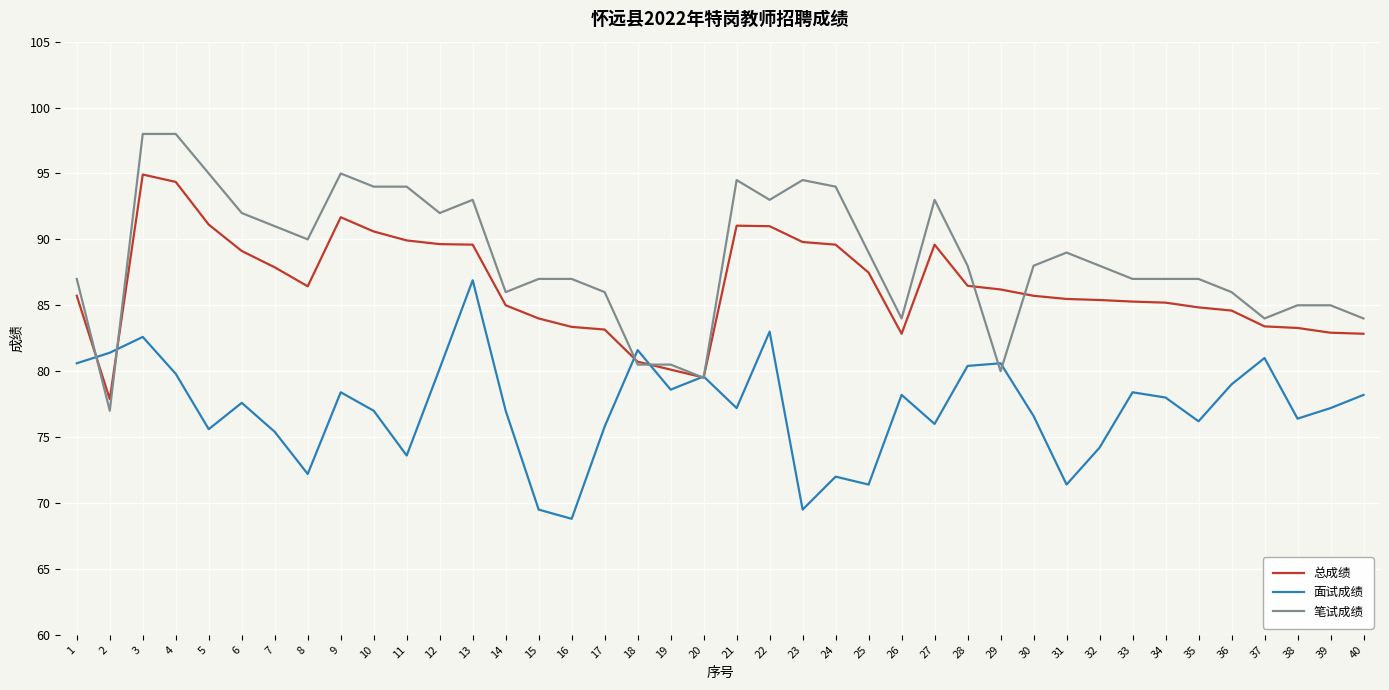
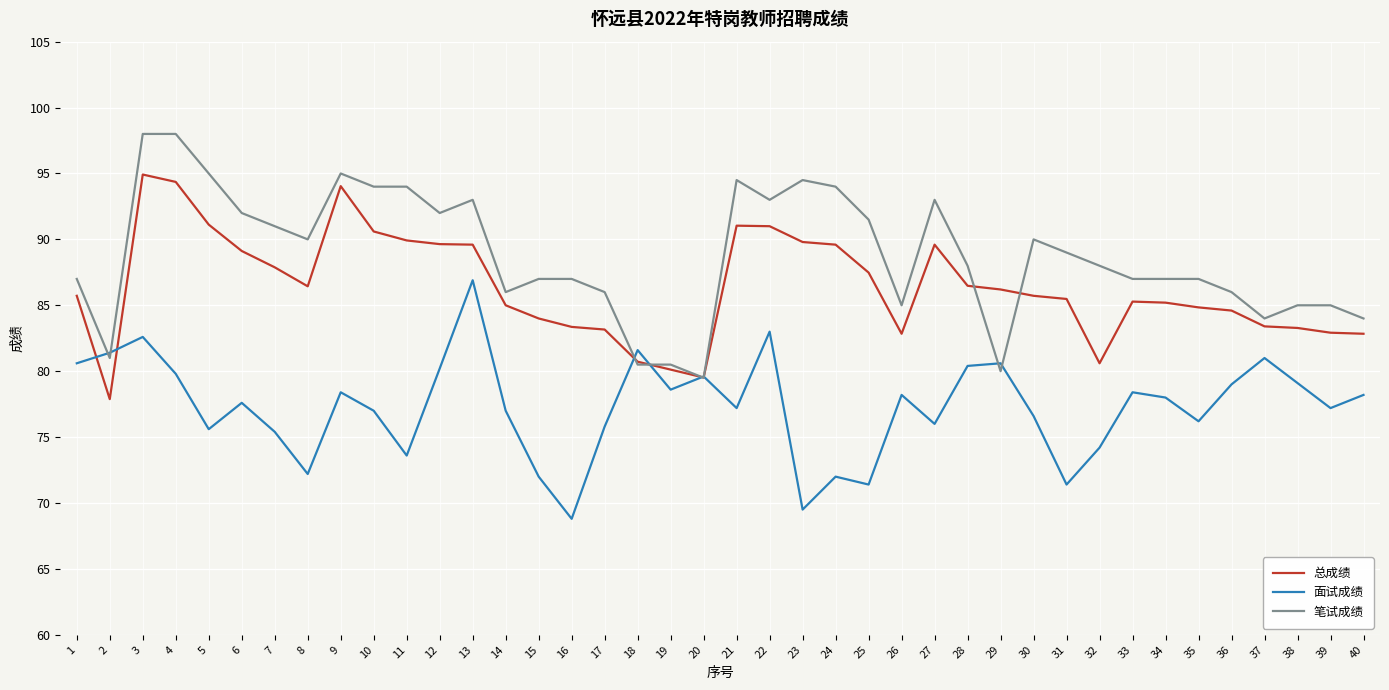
笔试成绩, 2: 77 -> 81
总成绩, 9: 91.7 -> 94.0
面试成绩, 15: 69.5 -> 72.0
笔试成绩, 25: 89.0 -> 91.5
笔试成绩, 26: 84 -> 85
笔试成绩, 30: 88 -> 90
总成绩, 32: 85.4 -> 80.6
面试成绩, 38: 76.4 -> 79.1
